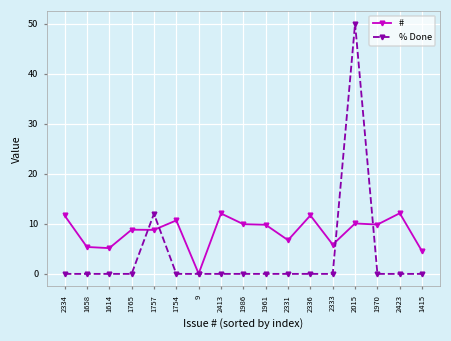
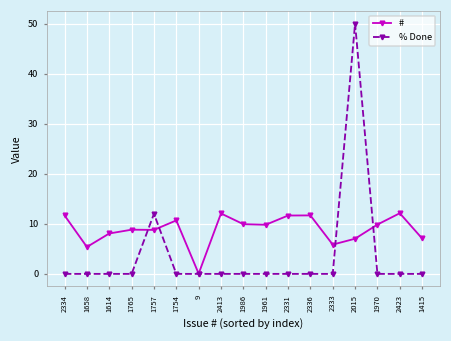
#, 1614: 5 -> 8
#, 2331: 7 -> 12
#, 2015: 10 -> 7
#, 1415: 4 -> 7
